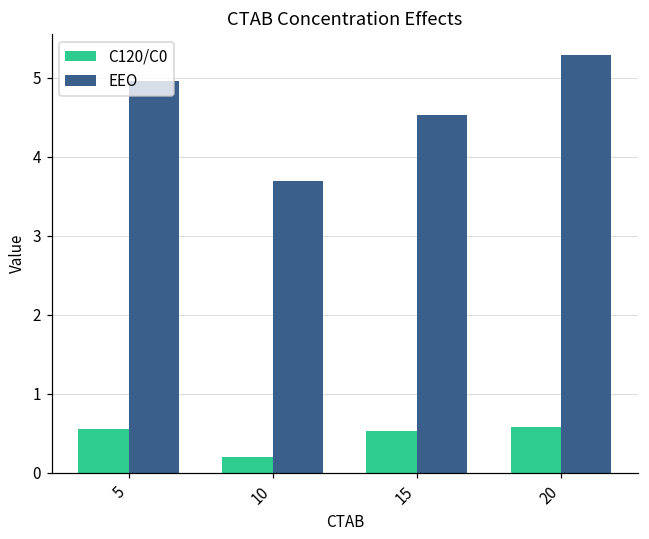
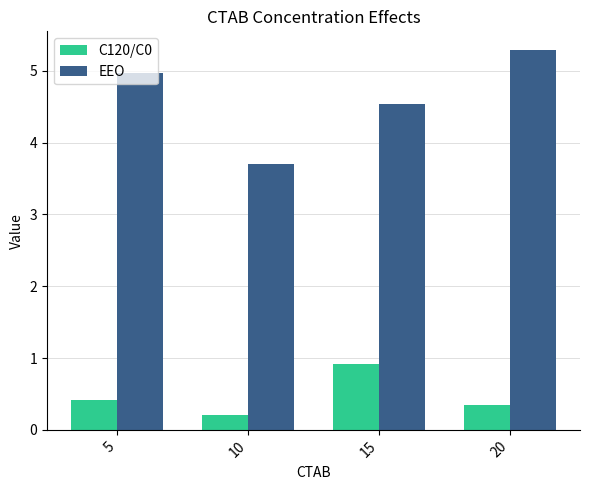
C120/C0, 5: 0.6 -> 0.4
C120/C0, 15: 0.5 -> 0.9
C120/C0, 20: 0.6 -> 0.3
